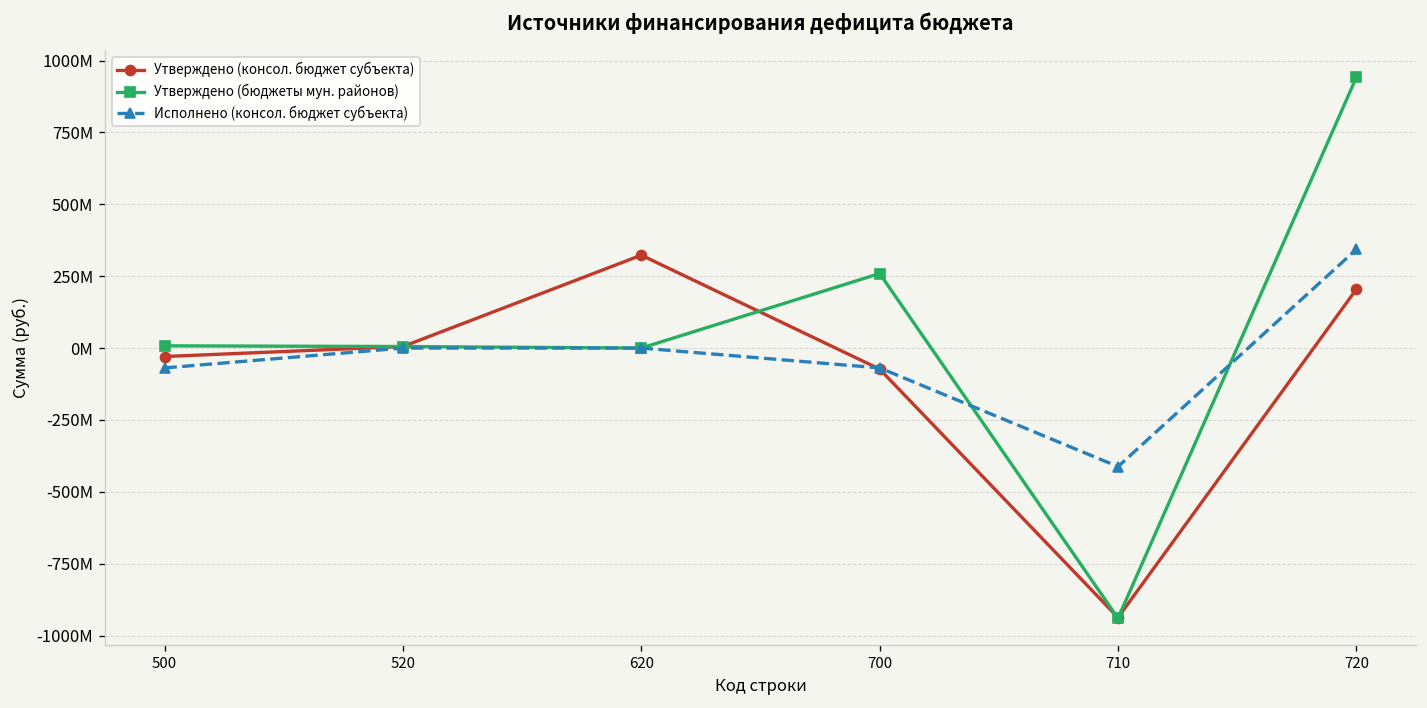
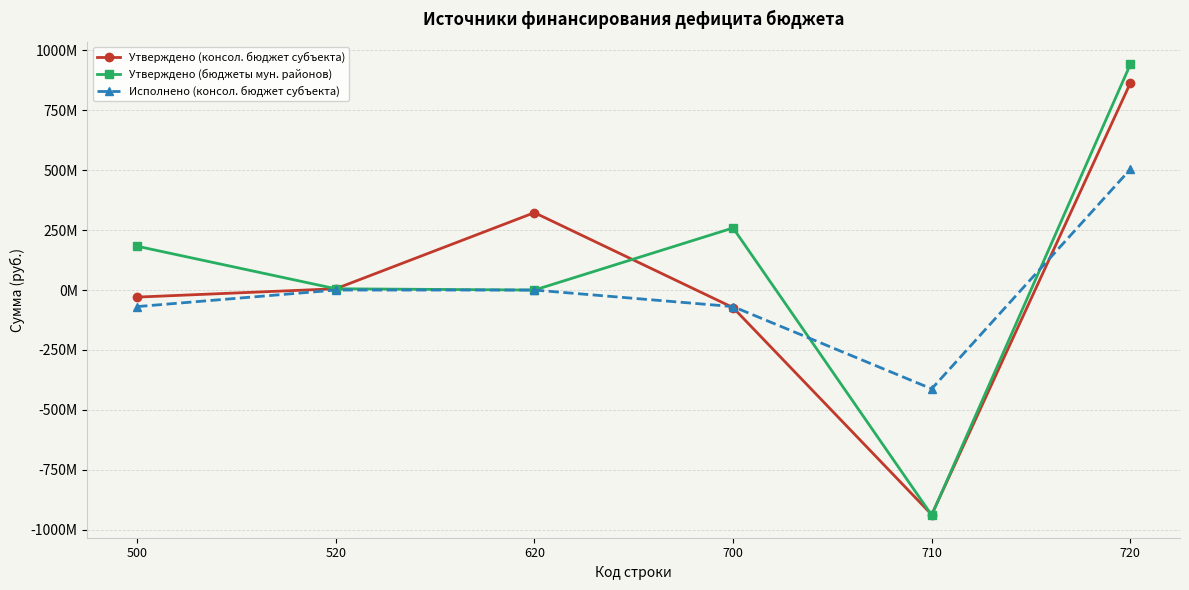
Утверждено (бюджеты мун. районов), 500: 10М -> 180М
Утверждено (консол. бюджет субъекта), 720: 200М -> 860М
Исполнено (консол. бюджет субъекта), 720: 340М -> 500М
